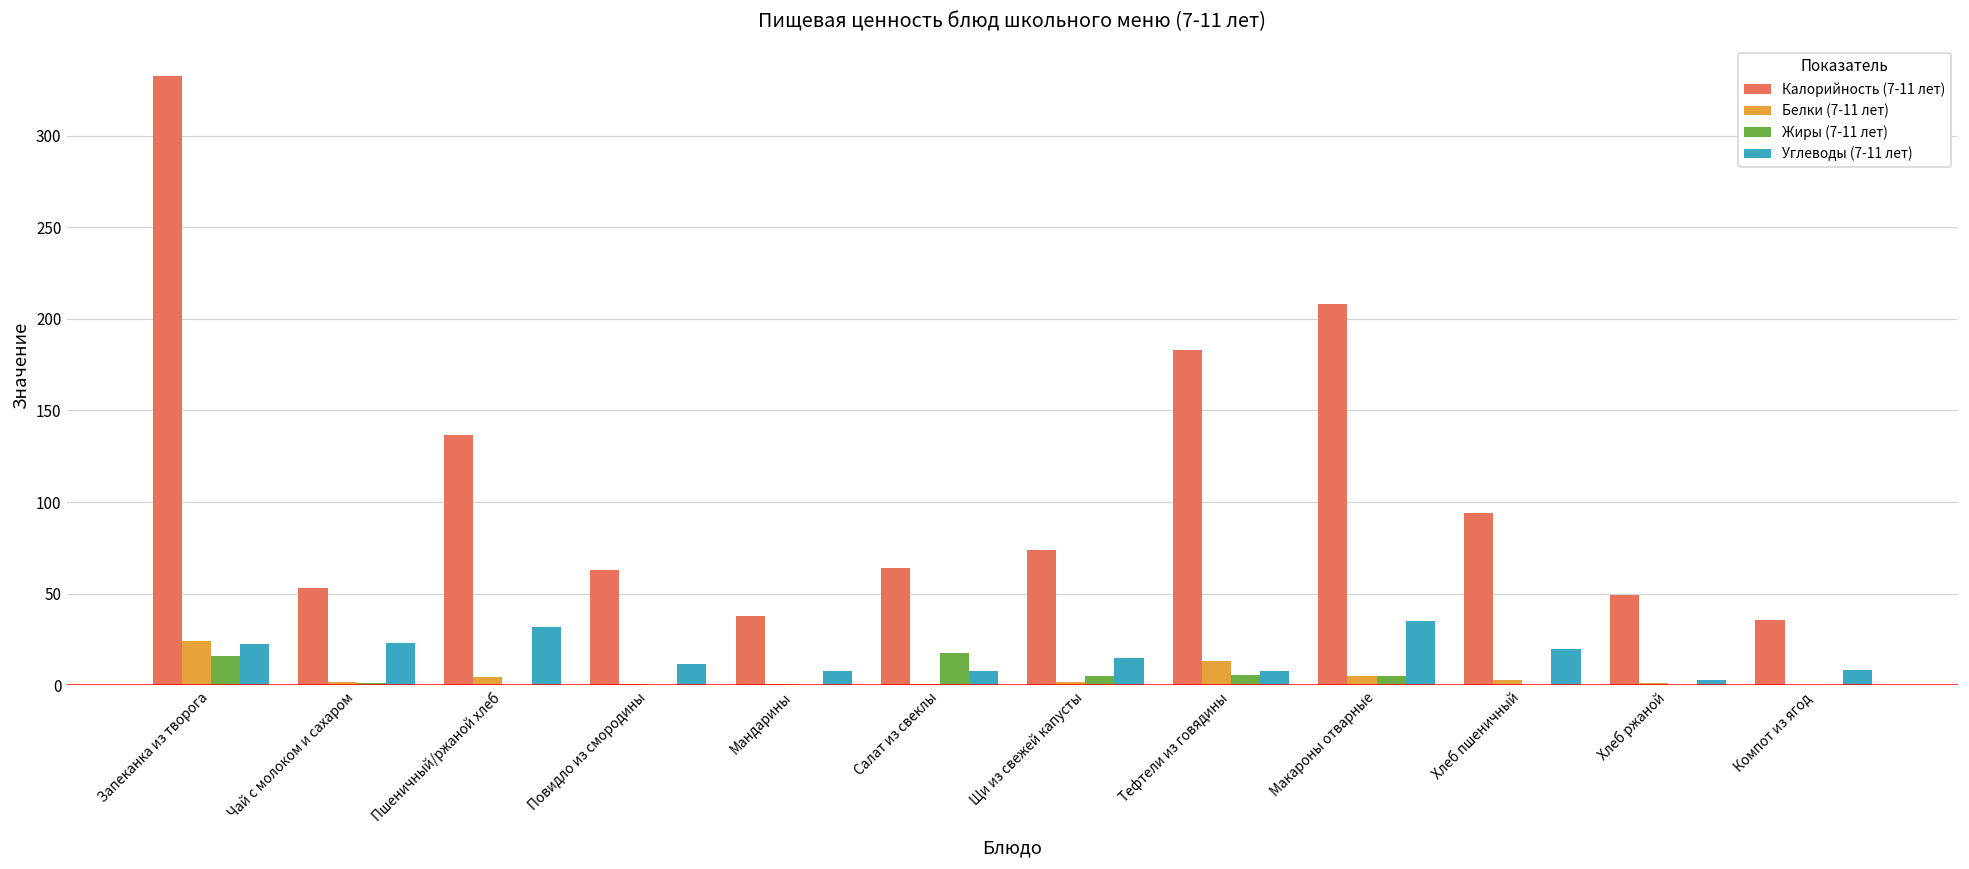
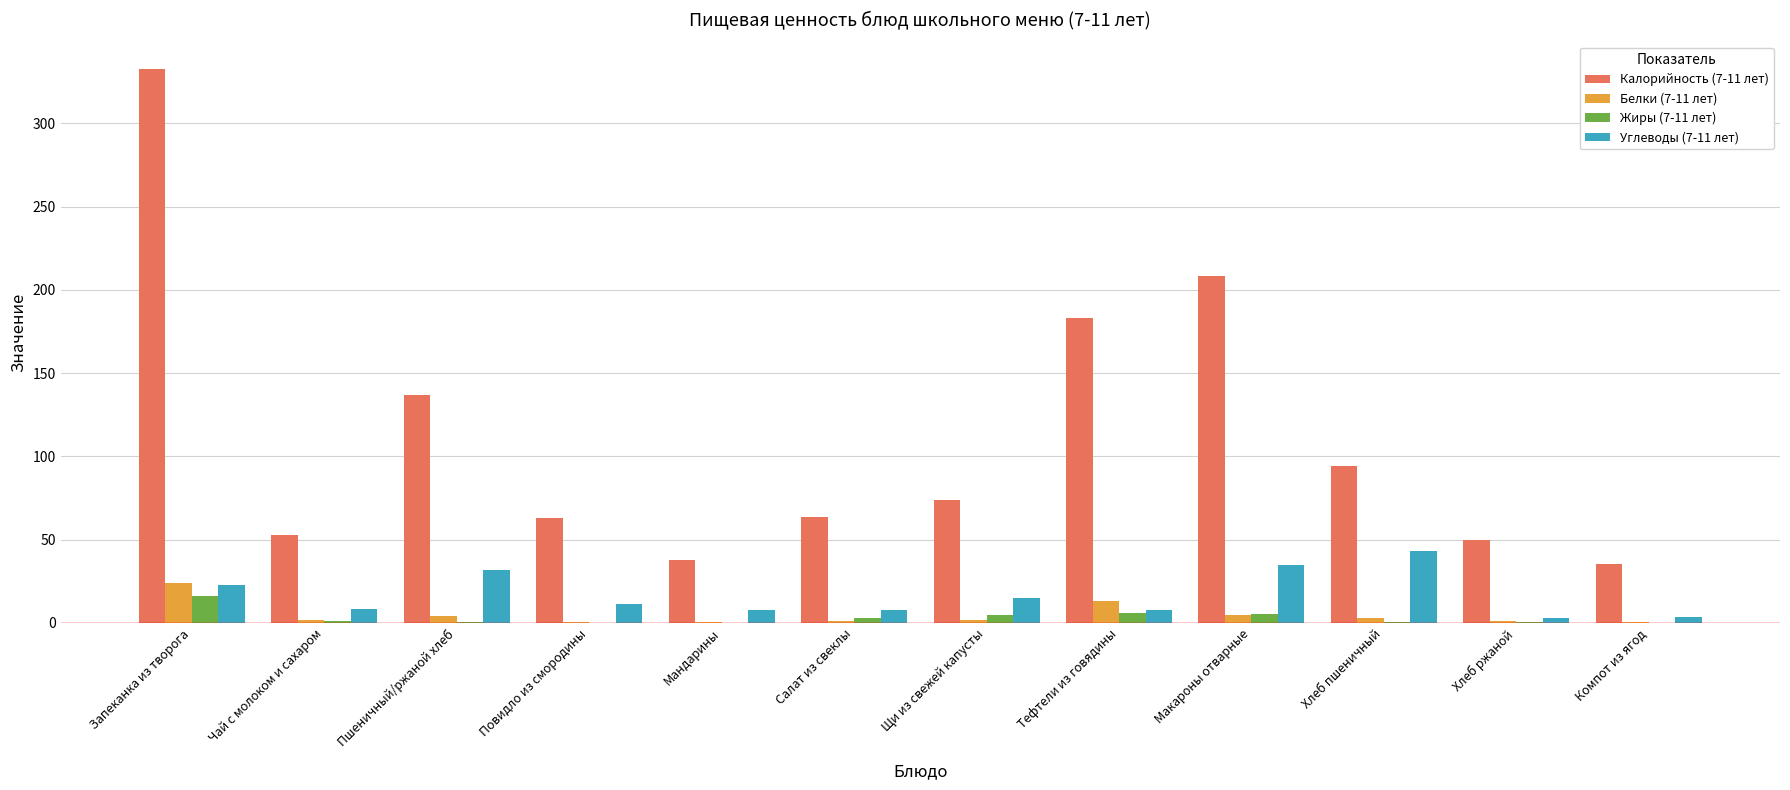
Углеводы (7-11 лет), Чай с молоком и сахаром: 23 -> 9
Жиры (7-11 лет), Салат из свеклы: 18 -> 3
Углеводы (7-11 лет), Хлеб пшеничный: 20 -> 43
Углеводы (7-11 лет), Компот из ягод: 8 -> 3
